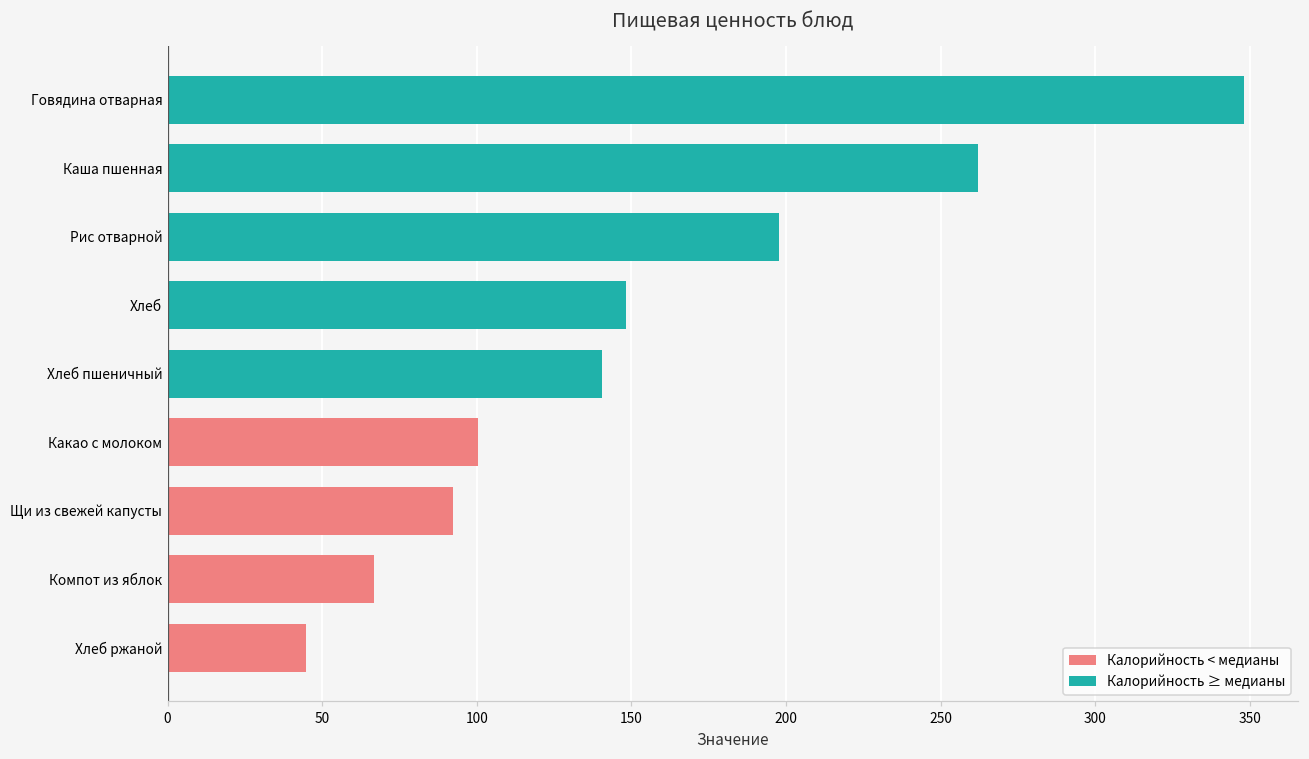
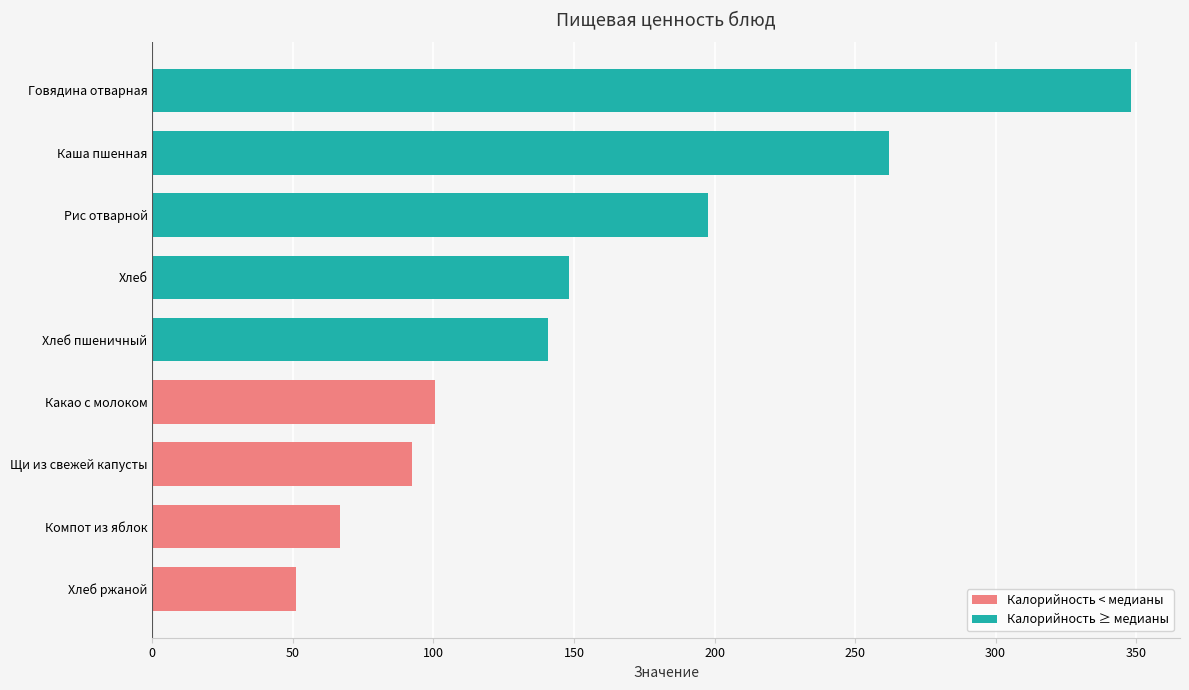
Хлеб ржаной: 45 -> 51
